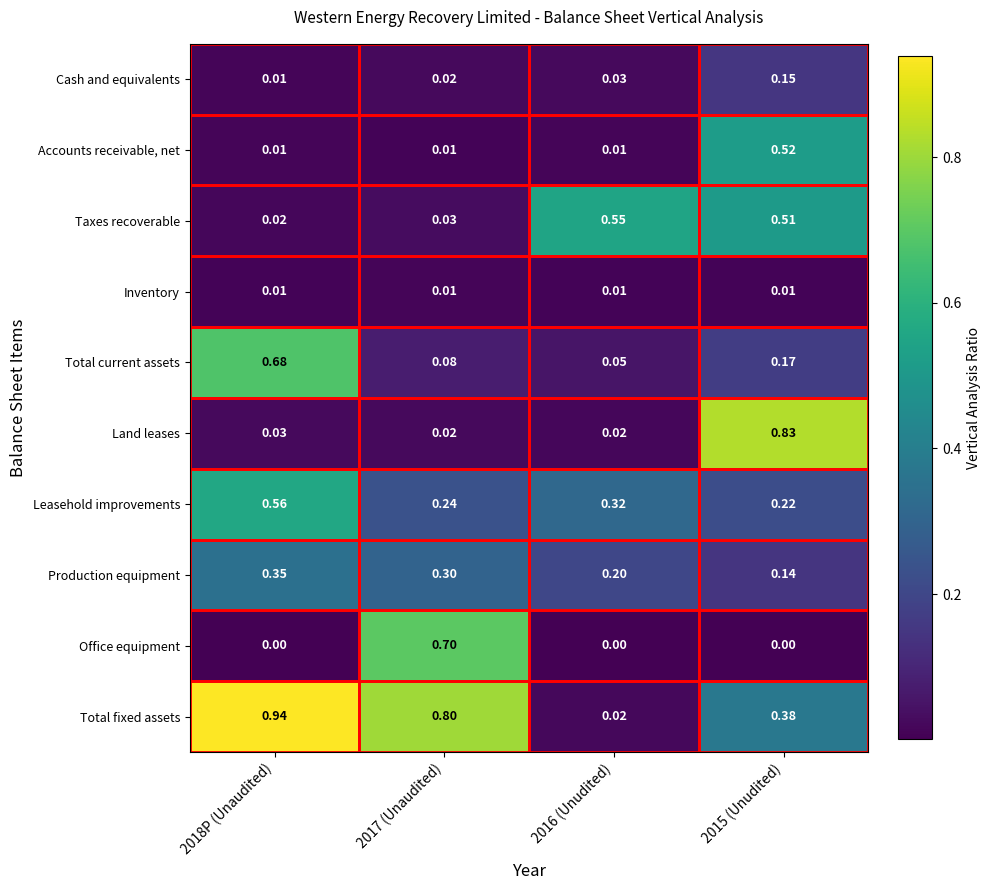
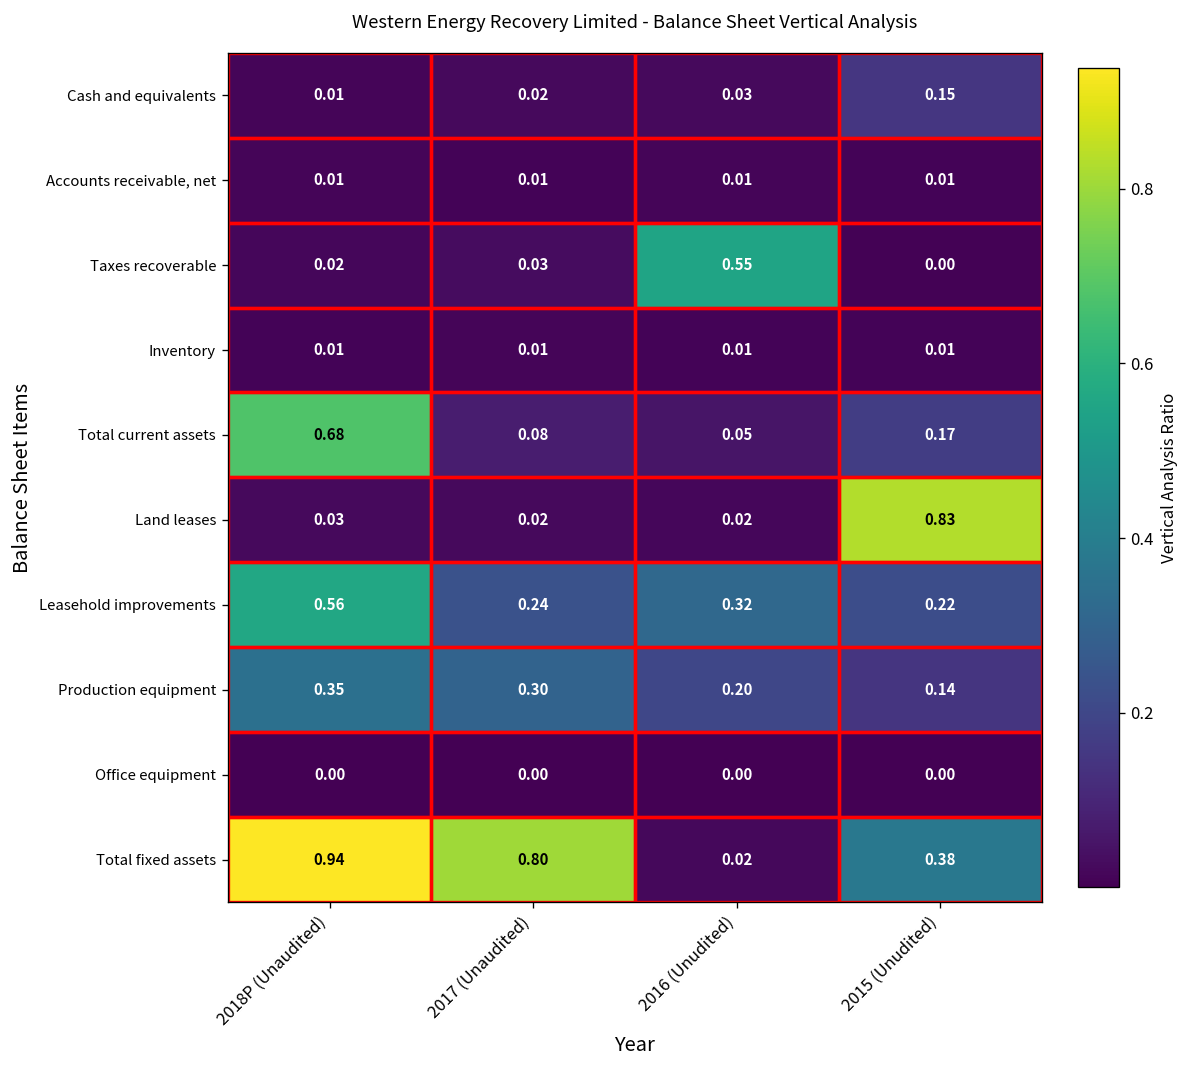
Accounts receivable, net, 2015 (Unudited): 0.52 -> 0.01
Taxes recoverable, 2015 (Unudited): 0.51 -> 0.00
Office equipment, 2017 (Unaudited): 0.70 -> 0.00
